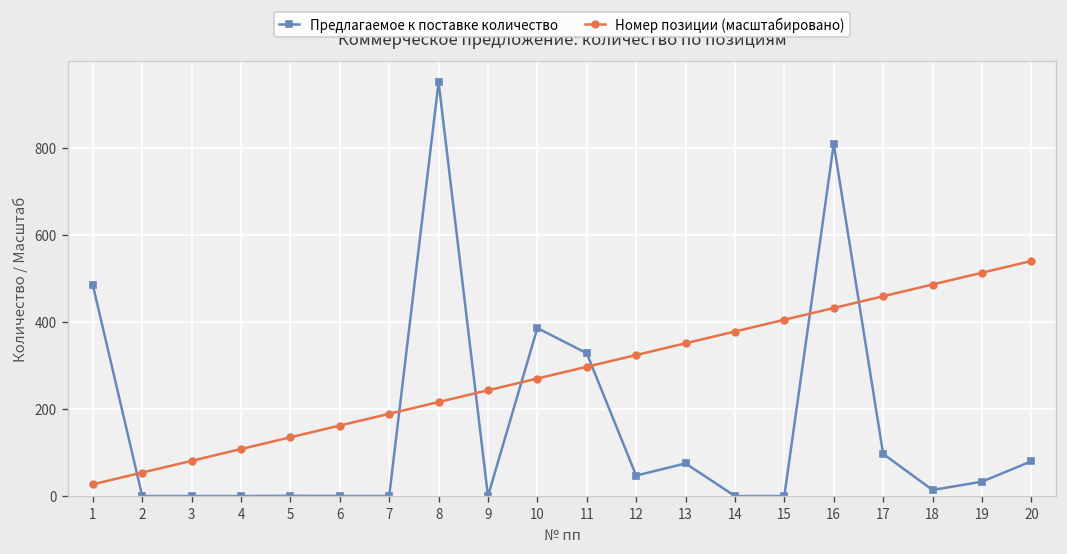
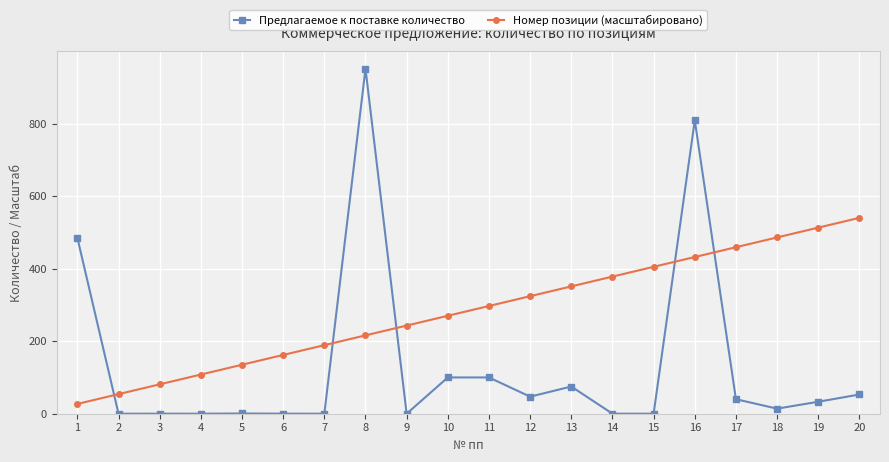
Предлагаемое к поставке количество, 10: 390 -> 100
Предлагаемое к поставке количество, 11: 330 -> 100
Предлагаемое к поставке количество, 17: 100 -> 40
Предлагаемое к поставке количество, 20: 80 -> 50
